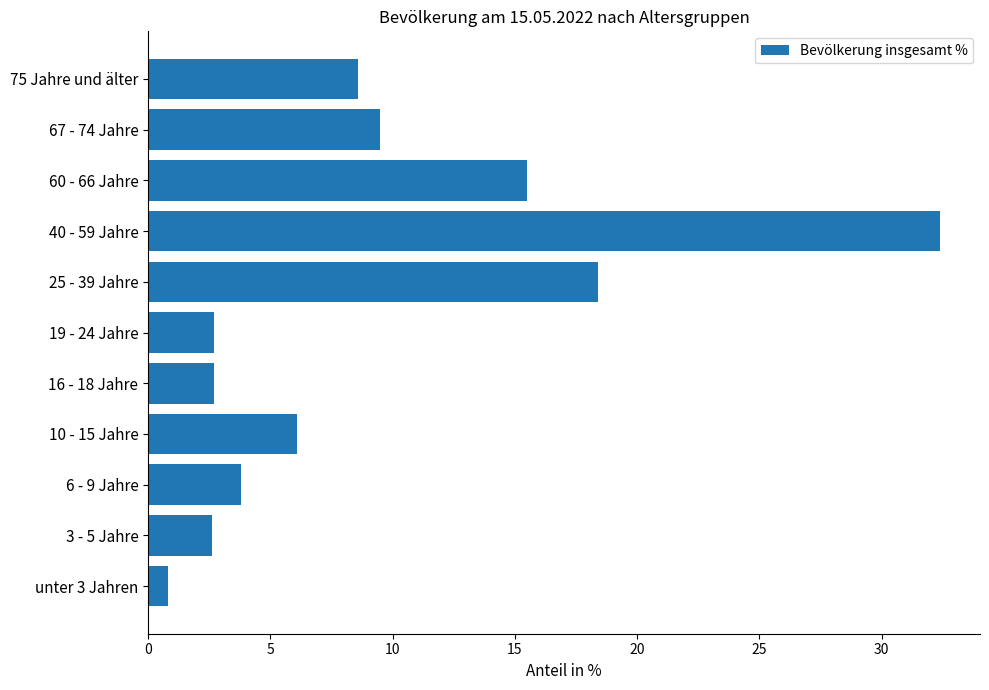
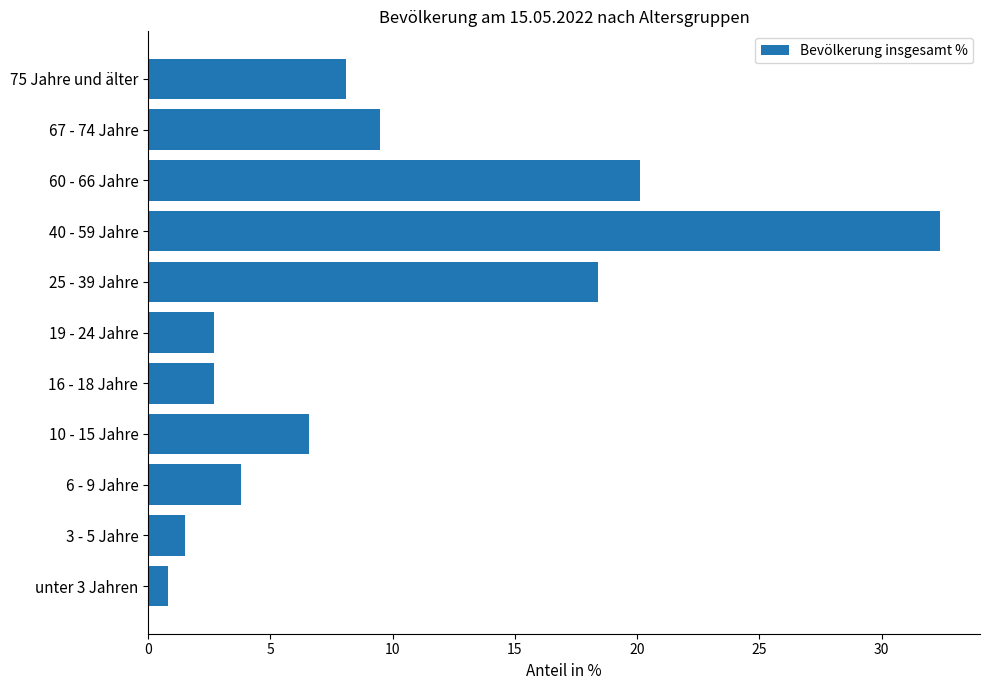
75 Jahre und älter: 8.6 -> 8.1
60 - 66 Jahre: 15.5 -> 20.1
10 - 15 Jahre: 6.1 -> 6.6
3 - 5 Jahre: 2.6 -> 1.5
